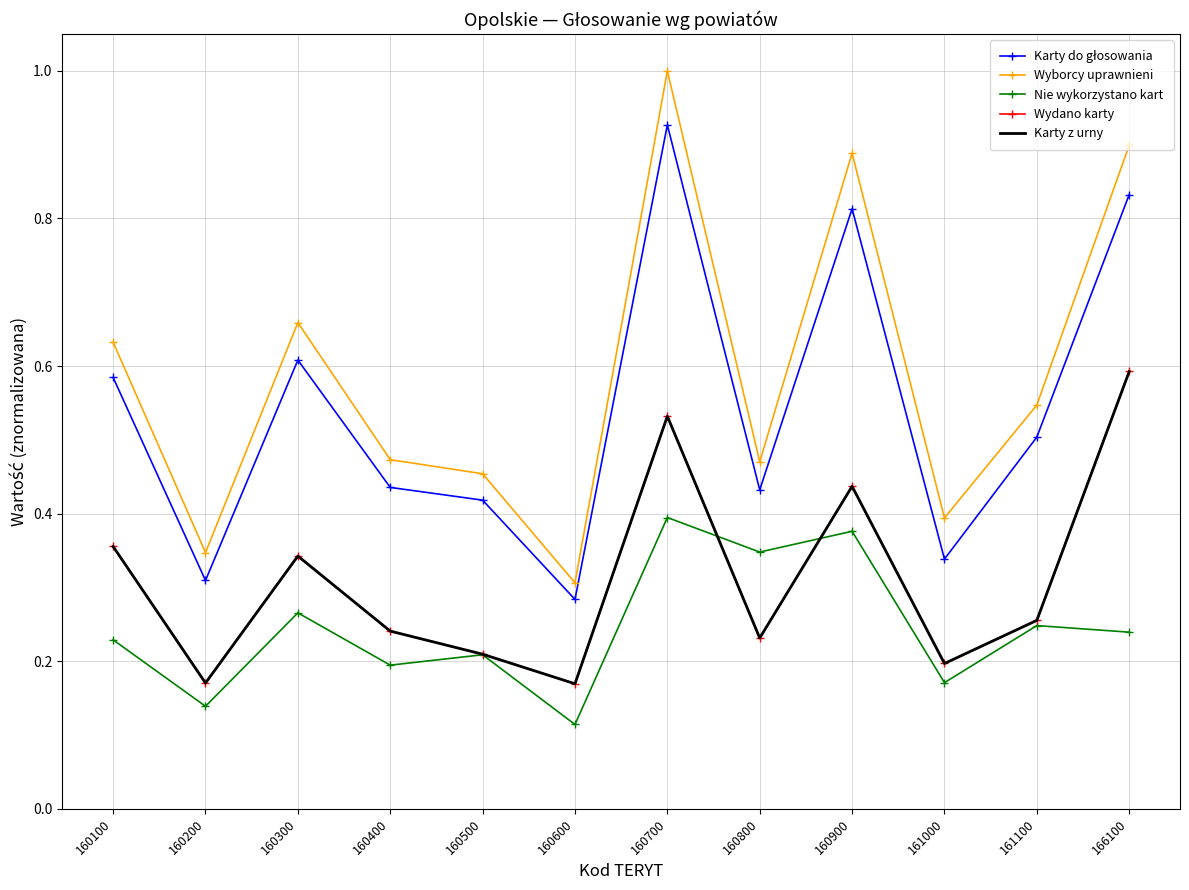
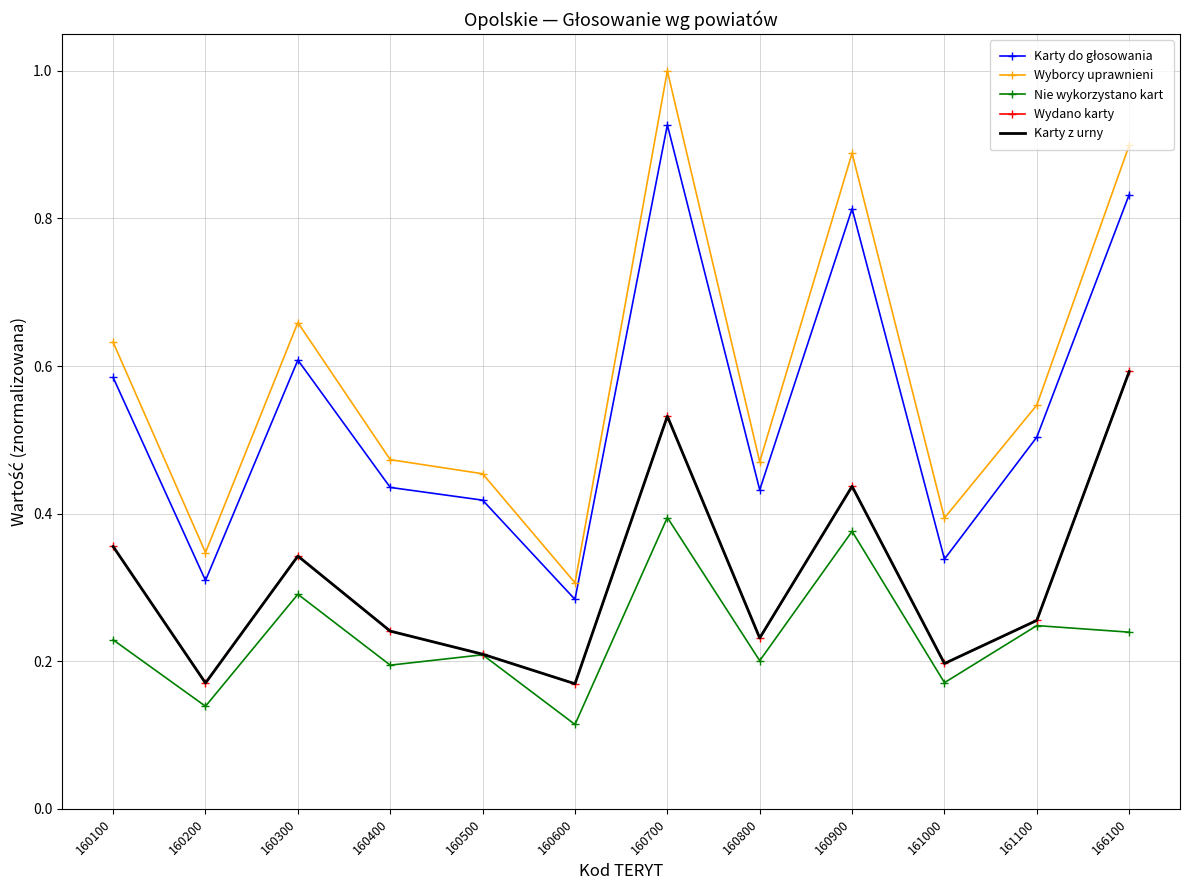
Nie wykorzystano kart, 160300: 0.27 -> 0.29
Nie wykorzystano kart, 160800: 0.35 -> 0.20
